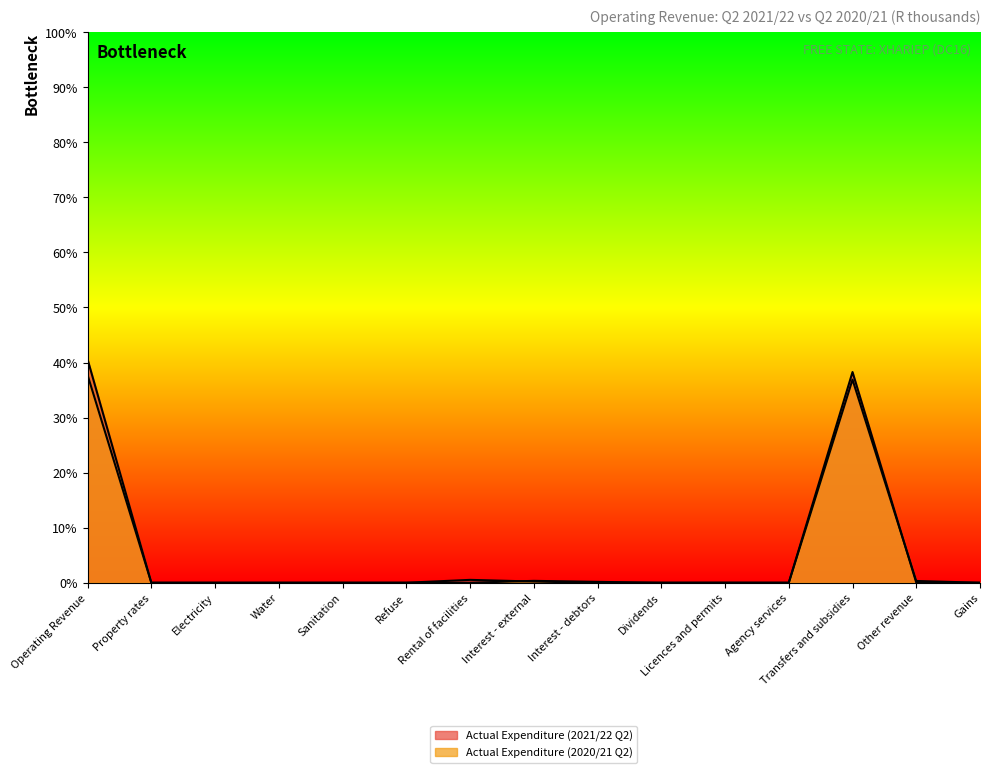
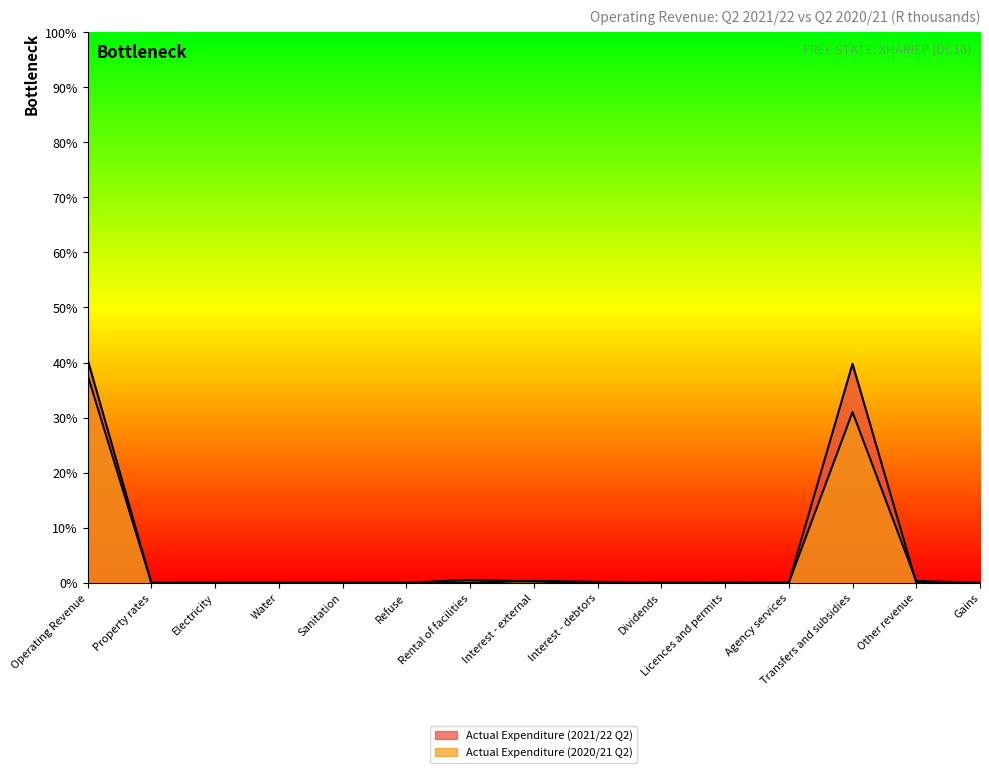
Actual Expenditure (2021/22 Q2), Transfers and subsidies: 38% -> 40%
Actual Expenditure (2020/21 Q2), Transfers and subsidies: 37% -> 31%
